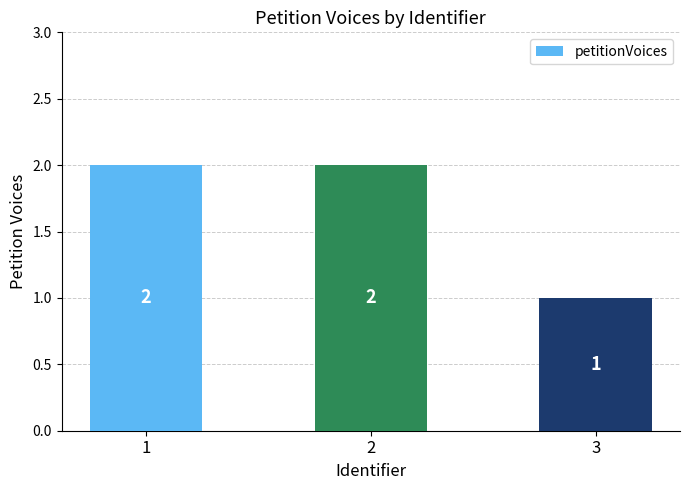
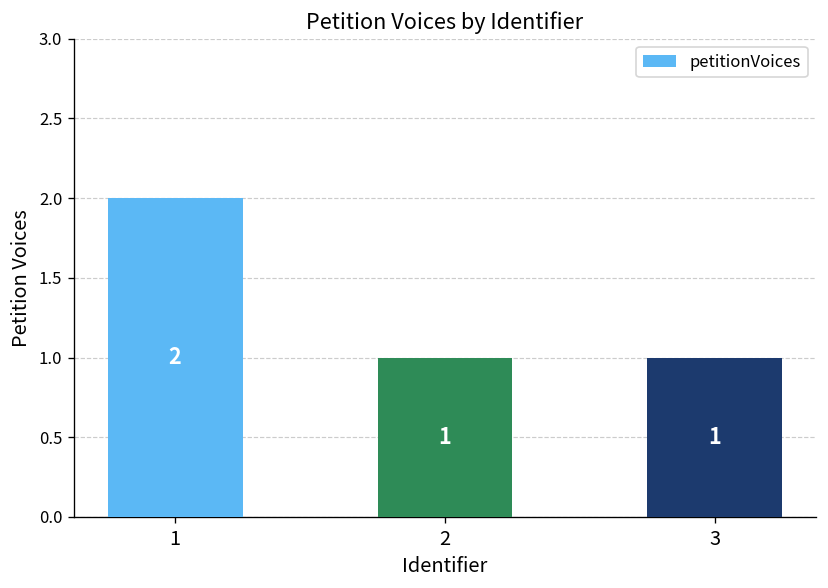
2: 2 -> 1
